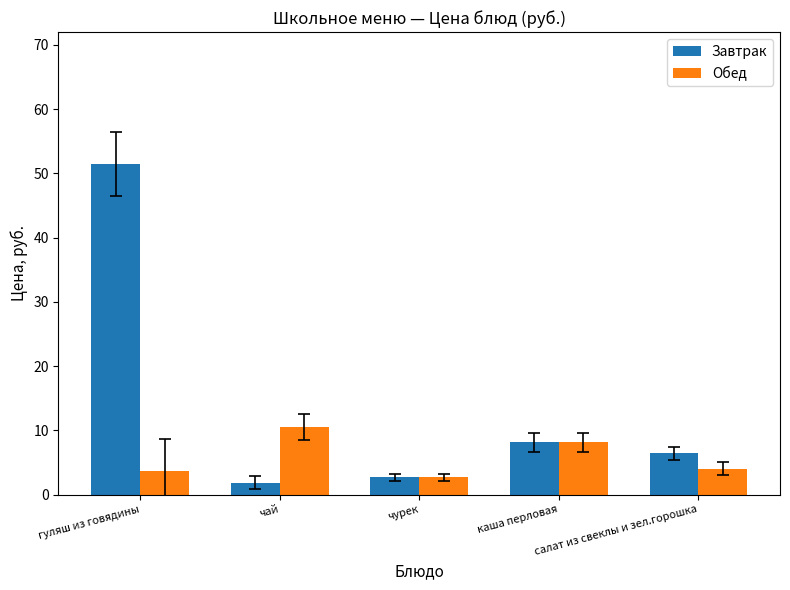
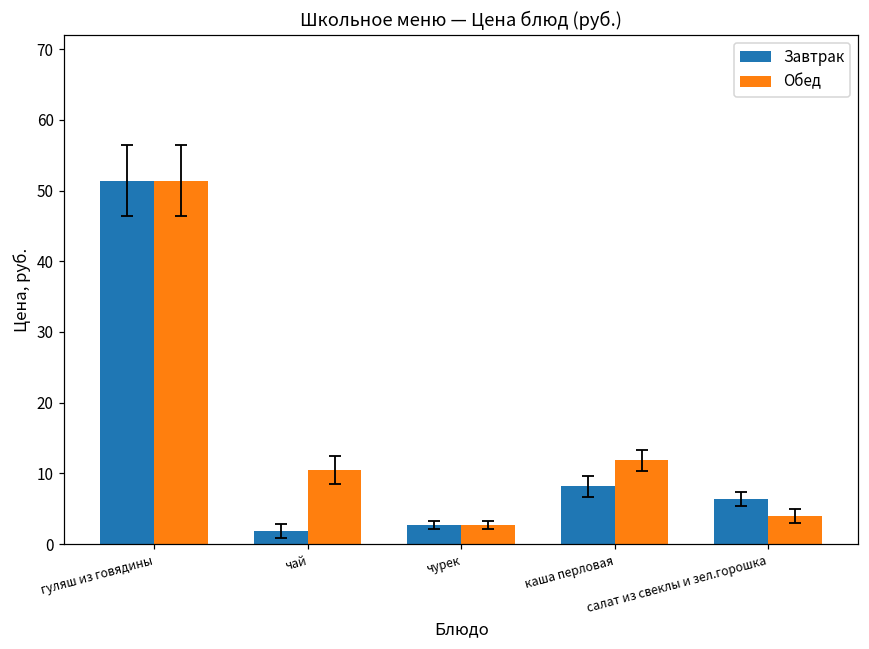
Обед, гуляш из говядины: 4 -> 51
Обед, каша перловая: 8 -> 12
